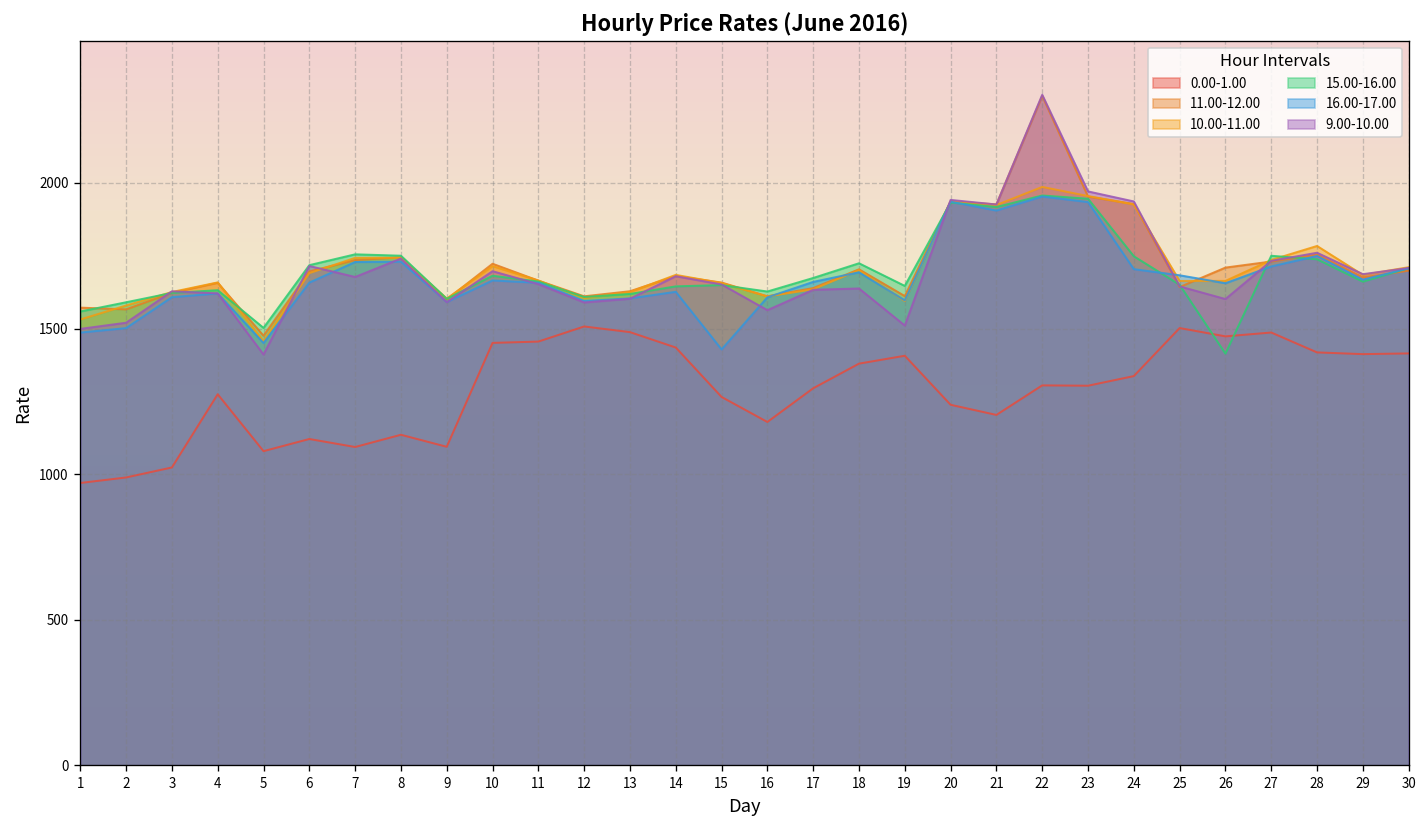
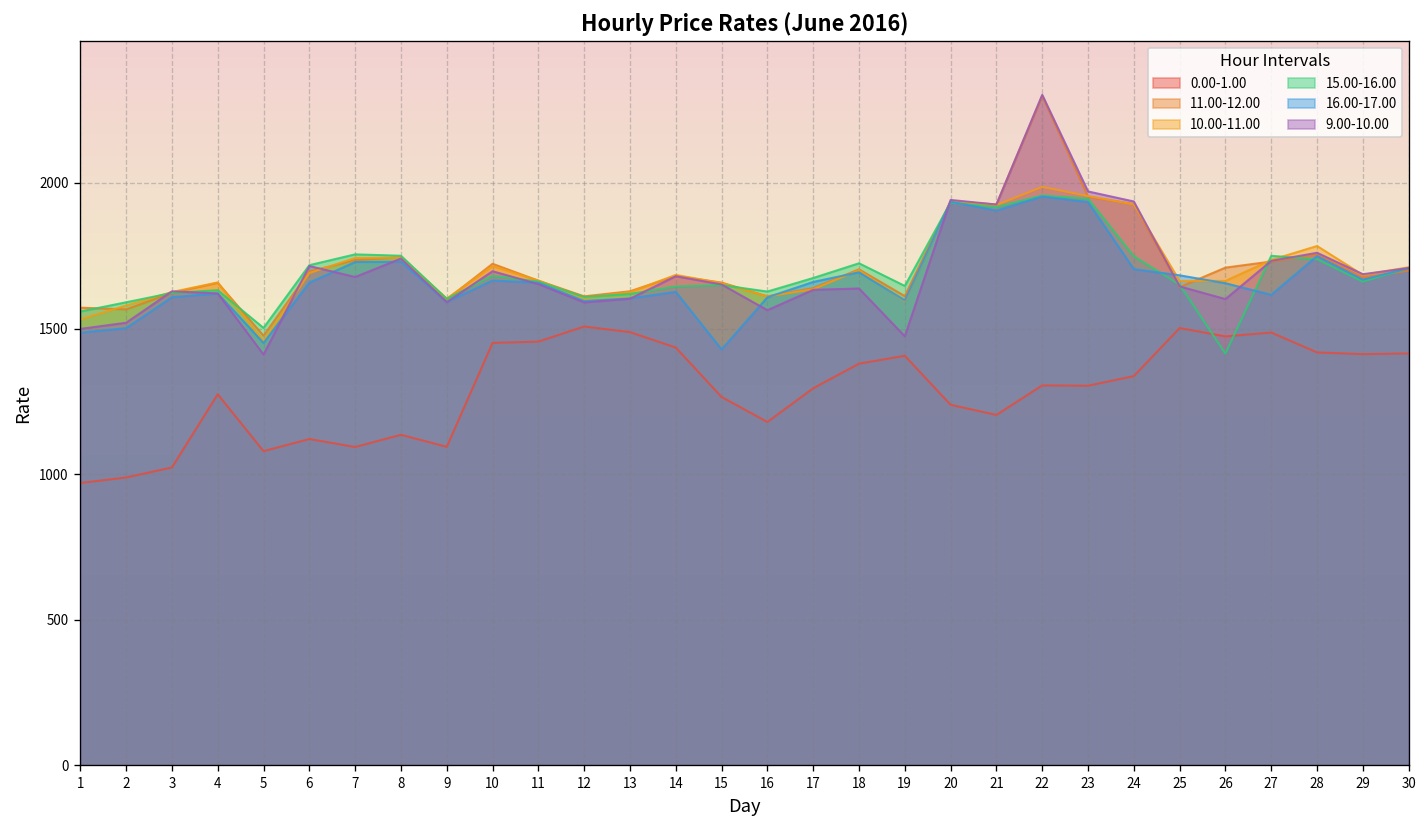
9.00-10.00, 19: 1510 -> 1470
16.00-17.00, 27: 1710 -> 1620
